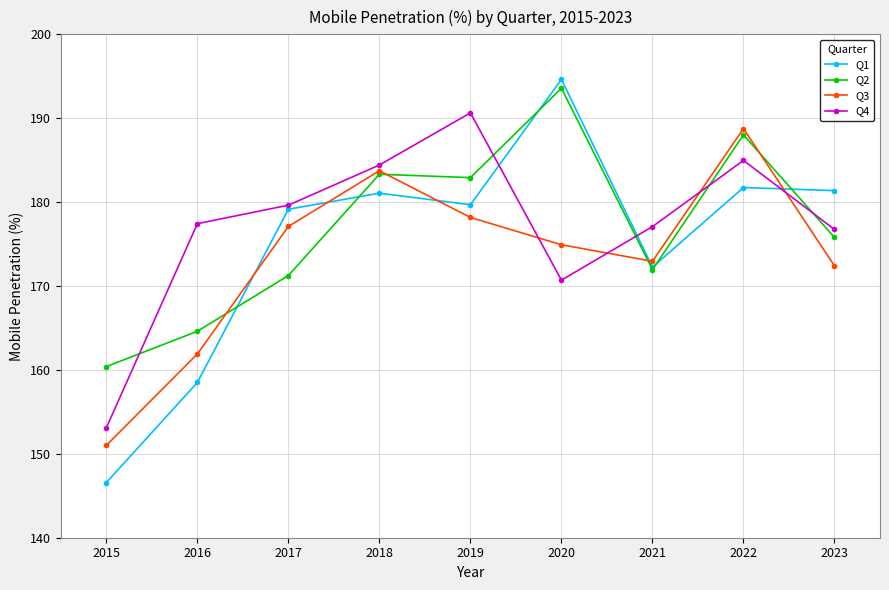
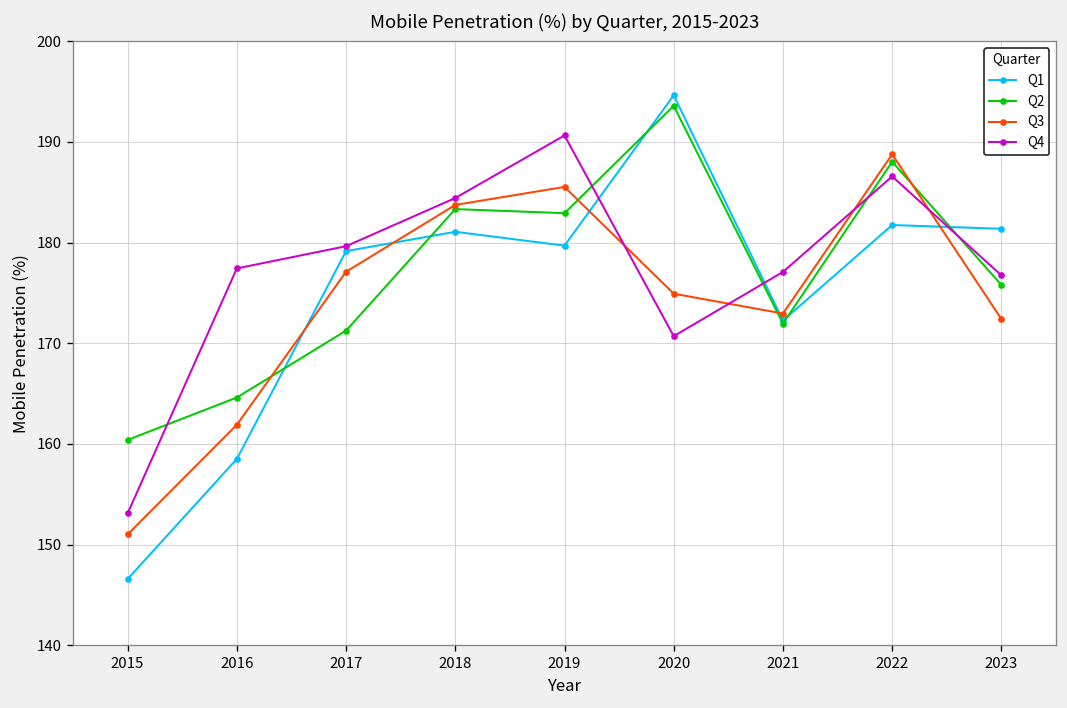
Q3, 2019: 178 -> 186
Q4, 2022: 185 -> 187
